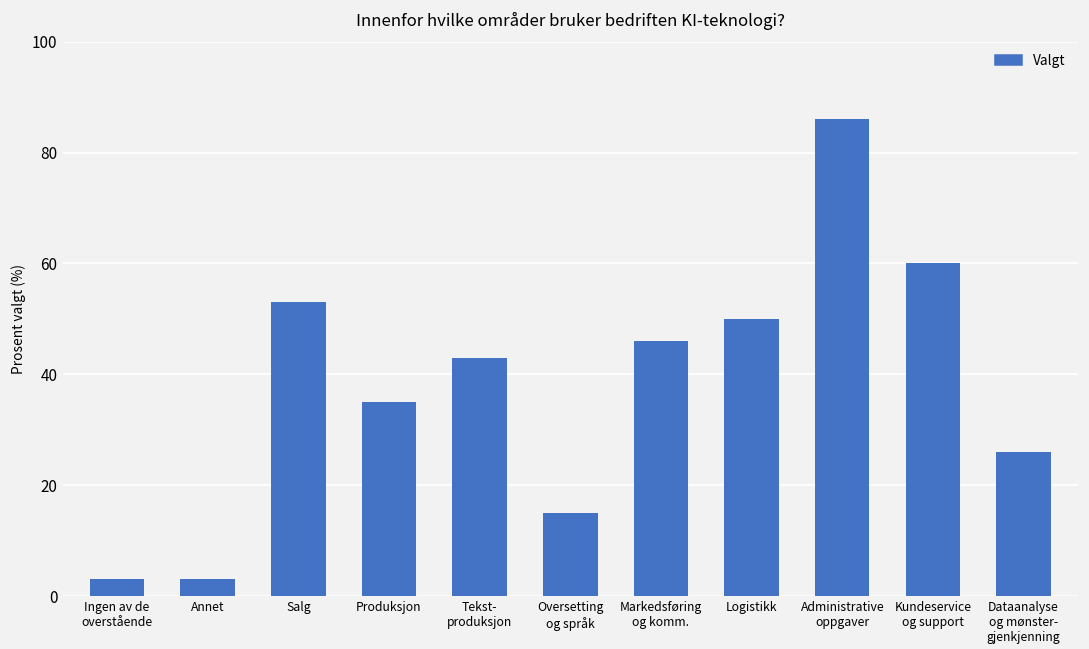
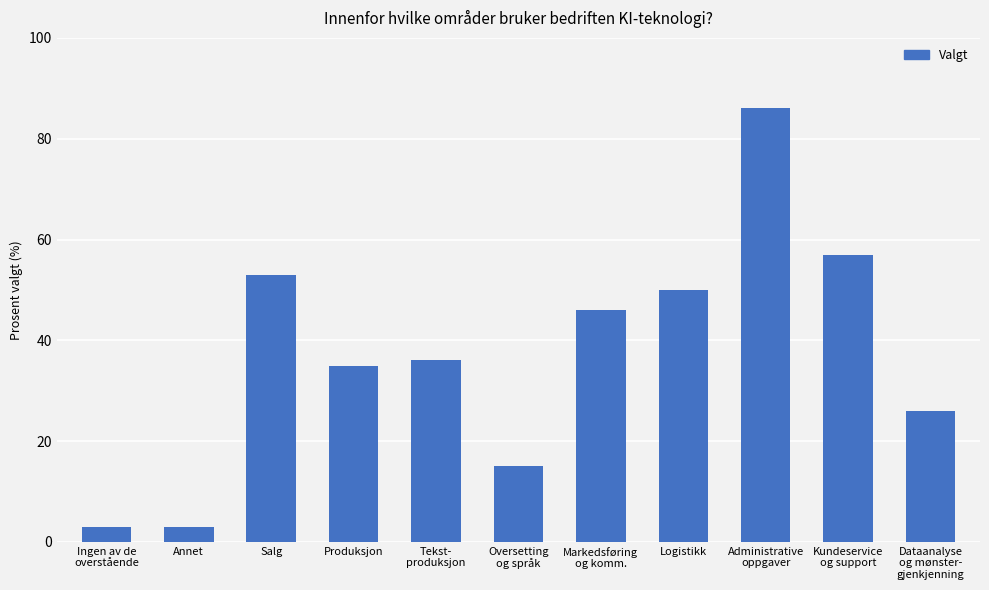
Tekst- produksjon: 43 -> 36
Kundeservice og support: 60 -> 57
